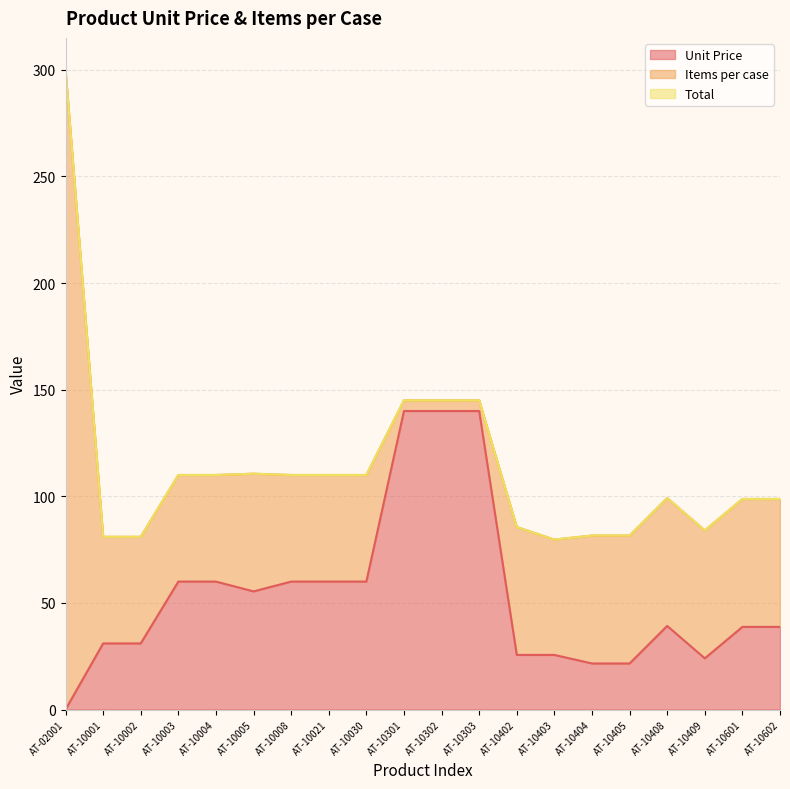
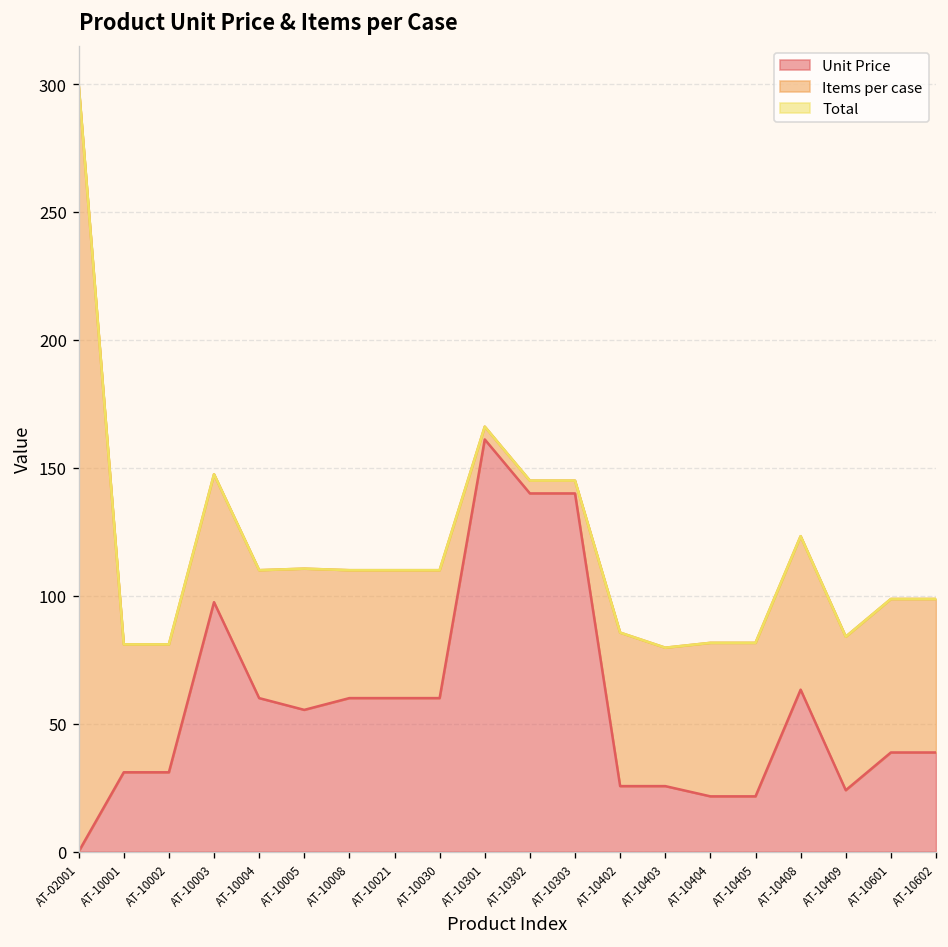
Unit Price, AT-10003: 60 -> 98
Unit Price, AT-10301: 140 -> 161
Unit Price, AT-10408: 39 -> 63
